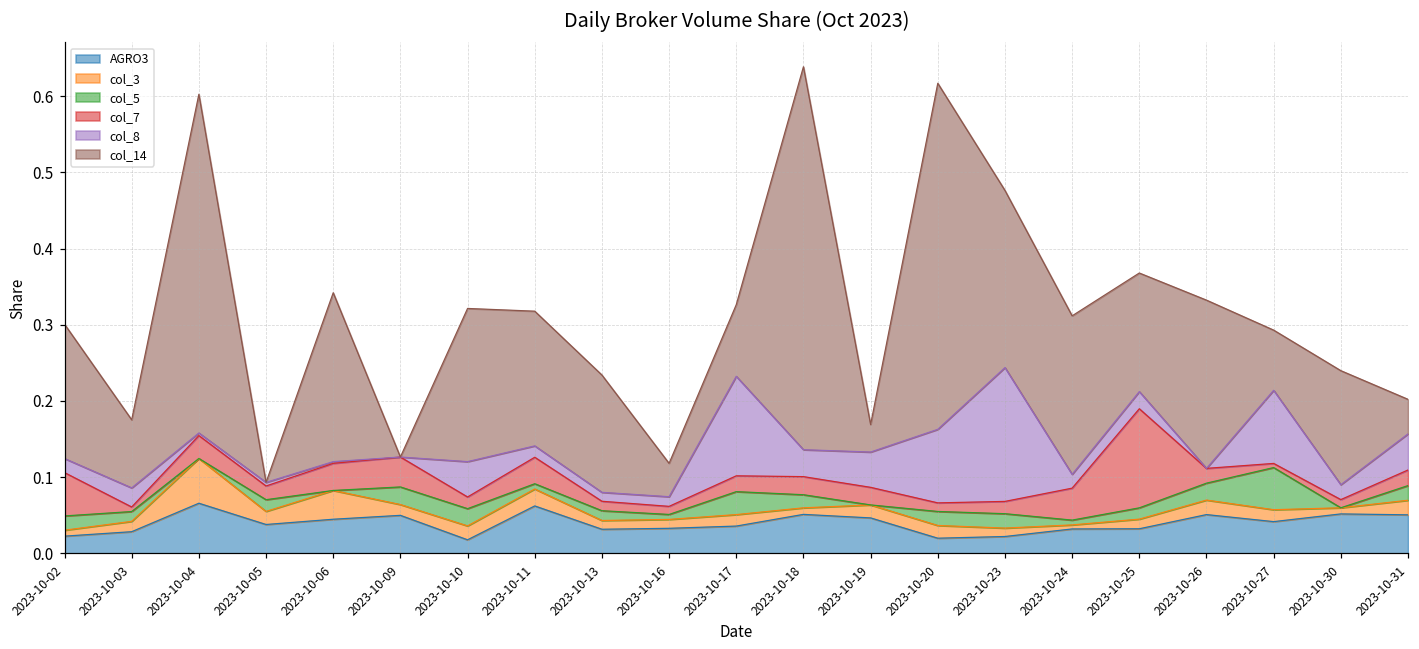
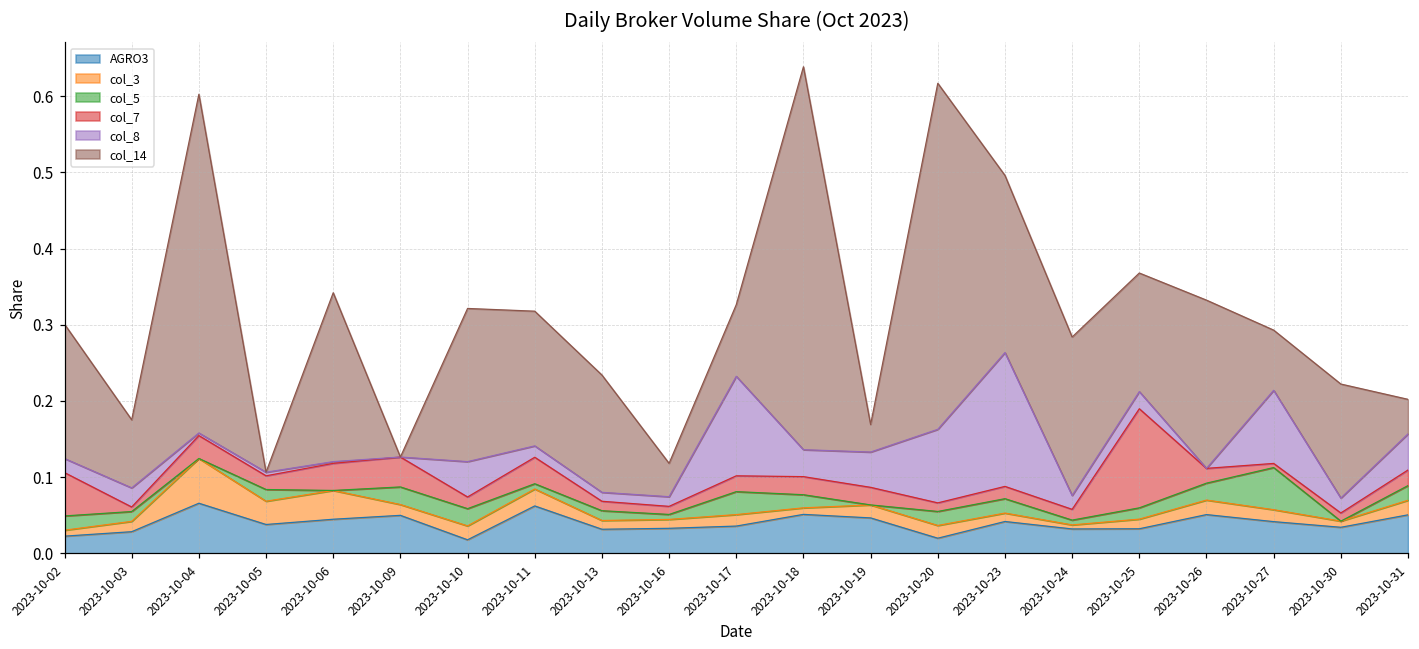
col_3, 2023-10-05: 0.02 -> 0.03
AGRO3, 2023-10-23: 0.02 -> 0.04
col_7, 2023-10-24: 0.04 -> 0.01
AGRO3, 2023-10-30: 0.05 -> 0.03
